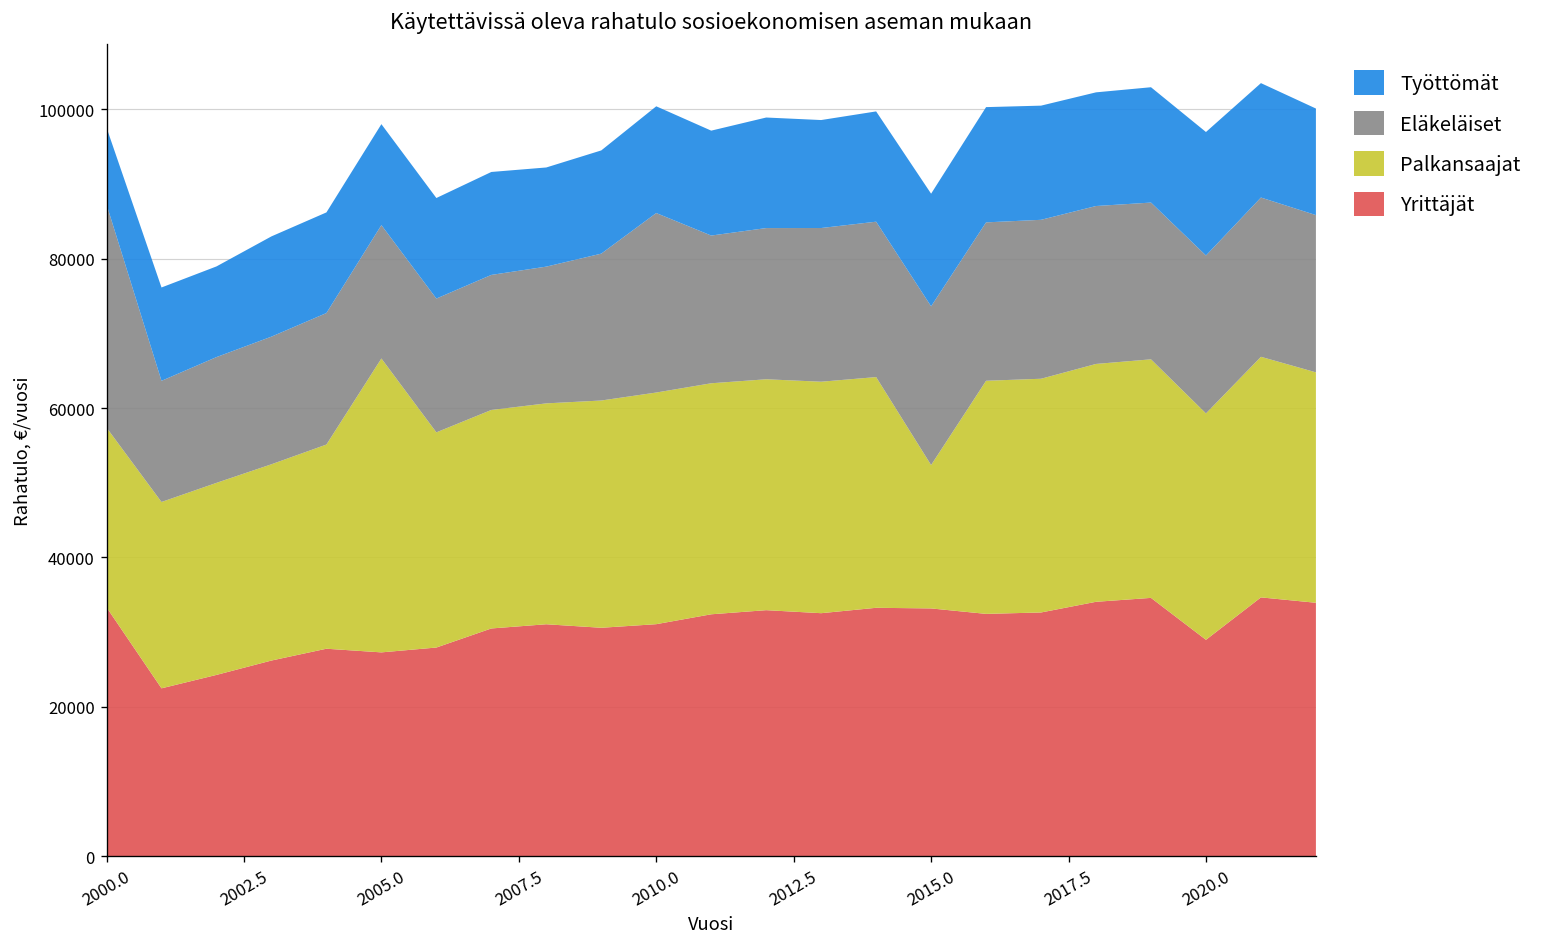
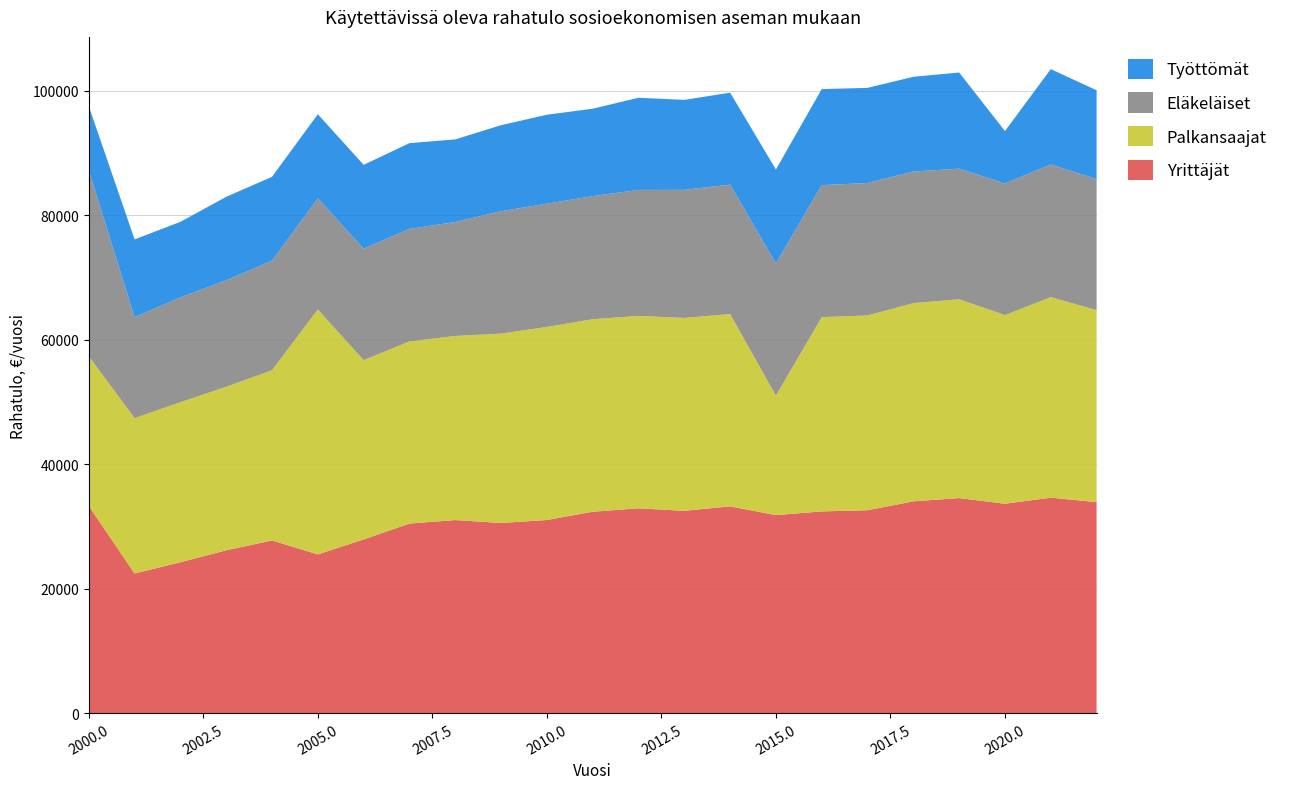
Yrittäjät, 2005.0: 27000 -> 26000
Eläkeläiset, 2010.0: 24000 -> 20000
Yrittäjät, 2015.0: 33000 -> 32000
Yrittäjät, 2020.0: 29000 -> 34000
Työttömät, 2020.0: 17000 -> 8000
